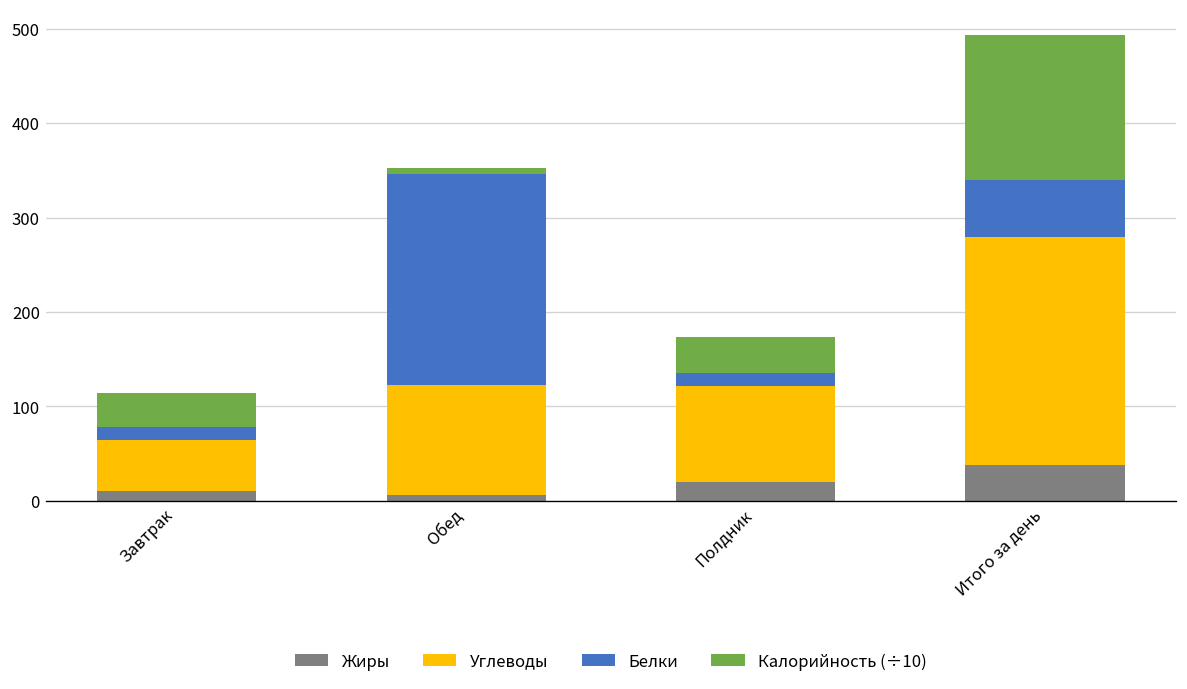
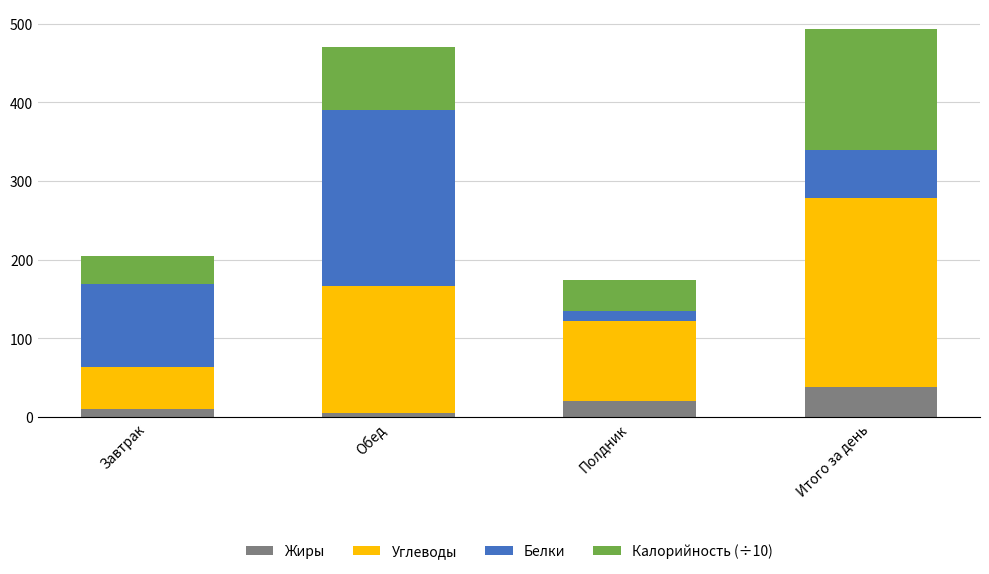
Белки, Завтрак: 10 -> 100
Углеводы, Обед: 120 -> 160
Калорийность (÷10), Обед: 10 -> 80
